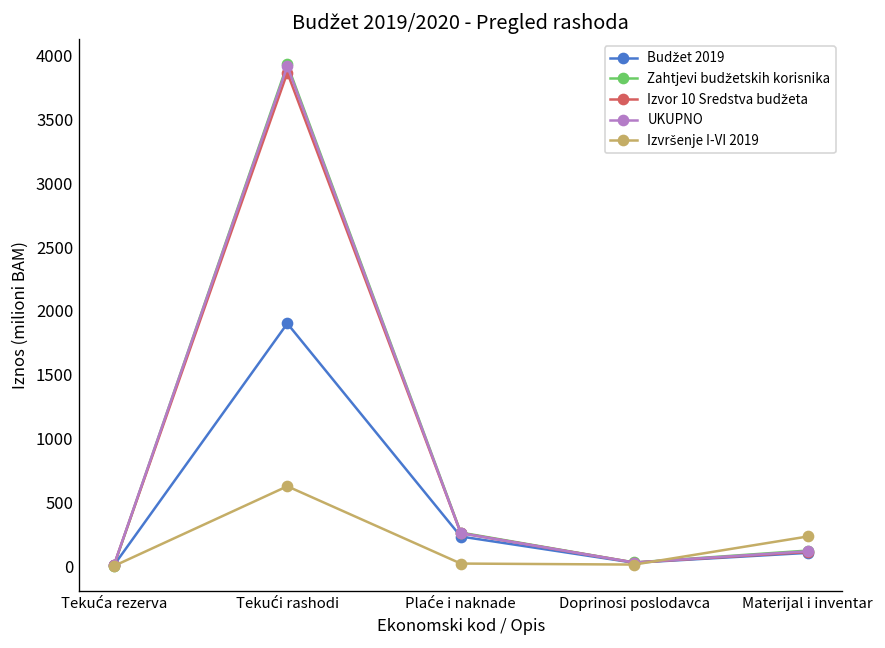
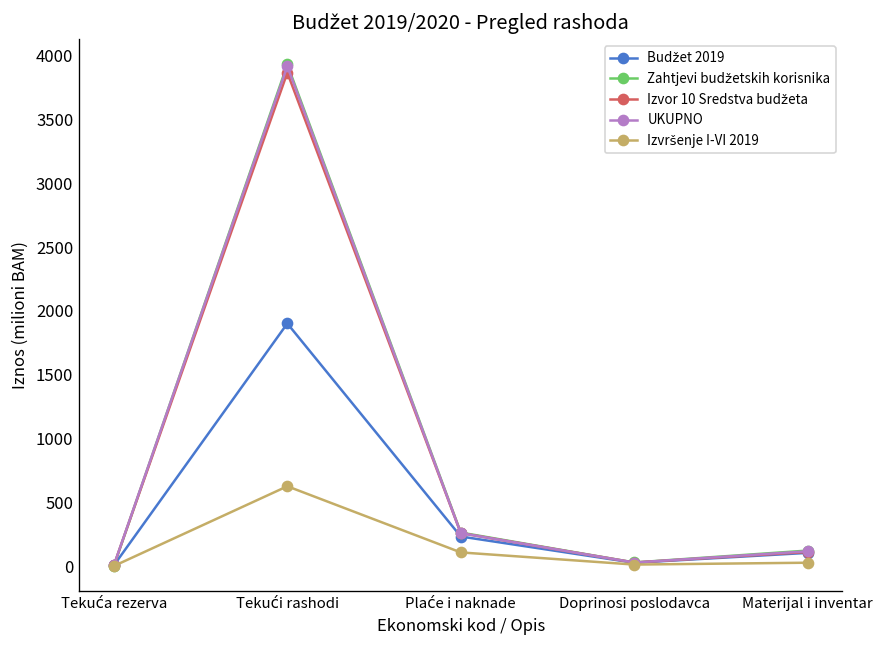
Izvršenje I-VI 2019, Plaće i naknade: 20 -> 110
Izvršenje I-VI 2019, Materijal i inventar: 230 -> 30
